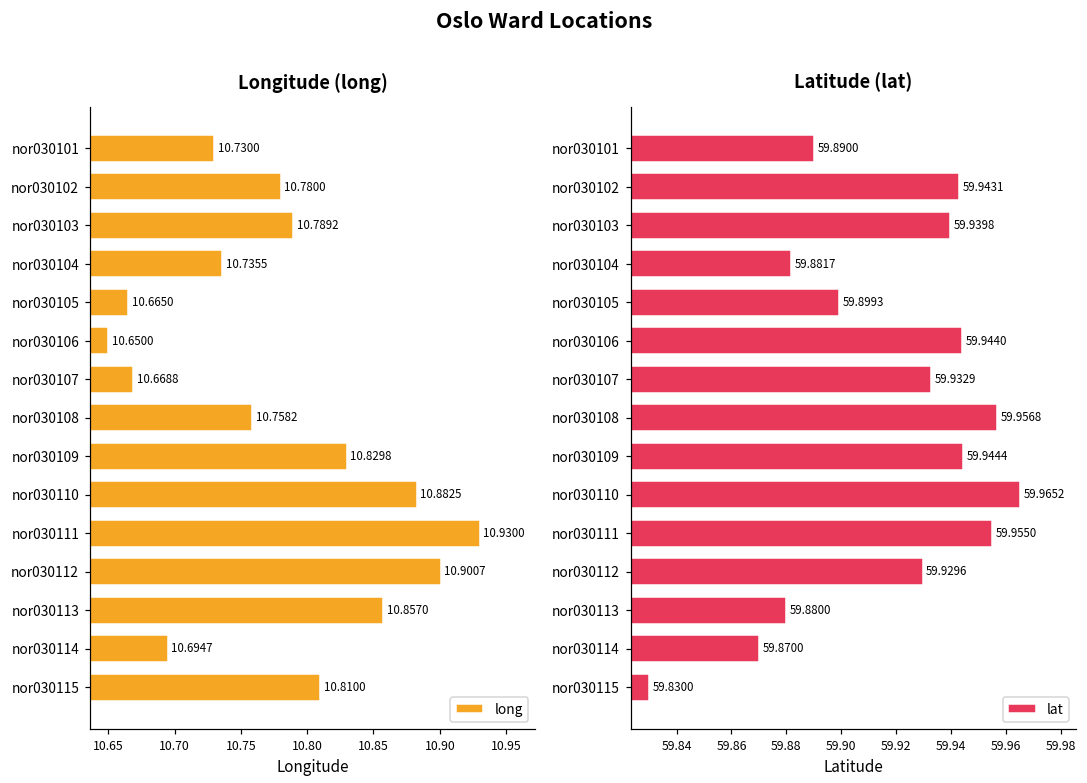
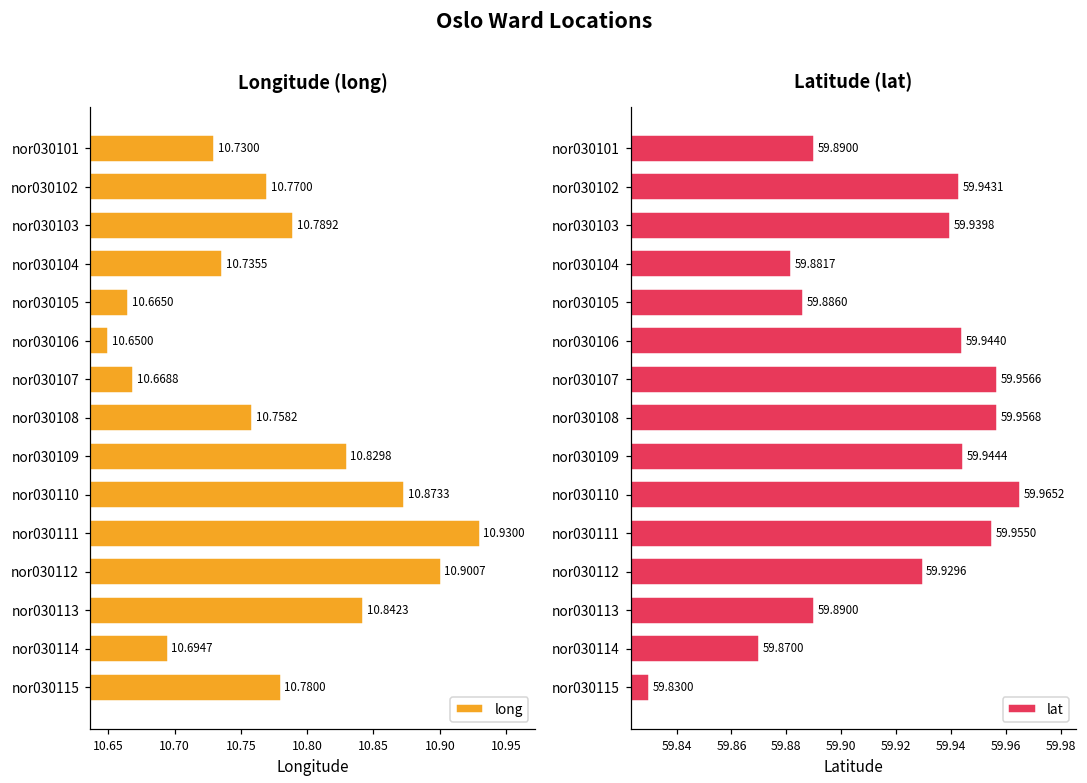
Longitude (long), nor030102: 10.7800 -> 10.7700
Longitude (long), nor030110: 10.8825 -> 10.8733
Longitude (long), nor030113: 10.8570 -> 10.8423
Longitude (long), nor030115: 10.8100 -> 10.7800
Latitude (lat), nor030105: 59.8993 -> 59.8860
Latitude (lat), nor030107: 59.9329 -> 59.9566
Latitude (lat), nor030113: 59.8800 -> 59.8900
